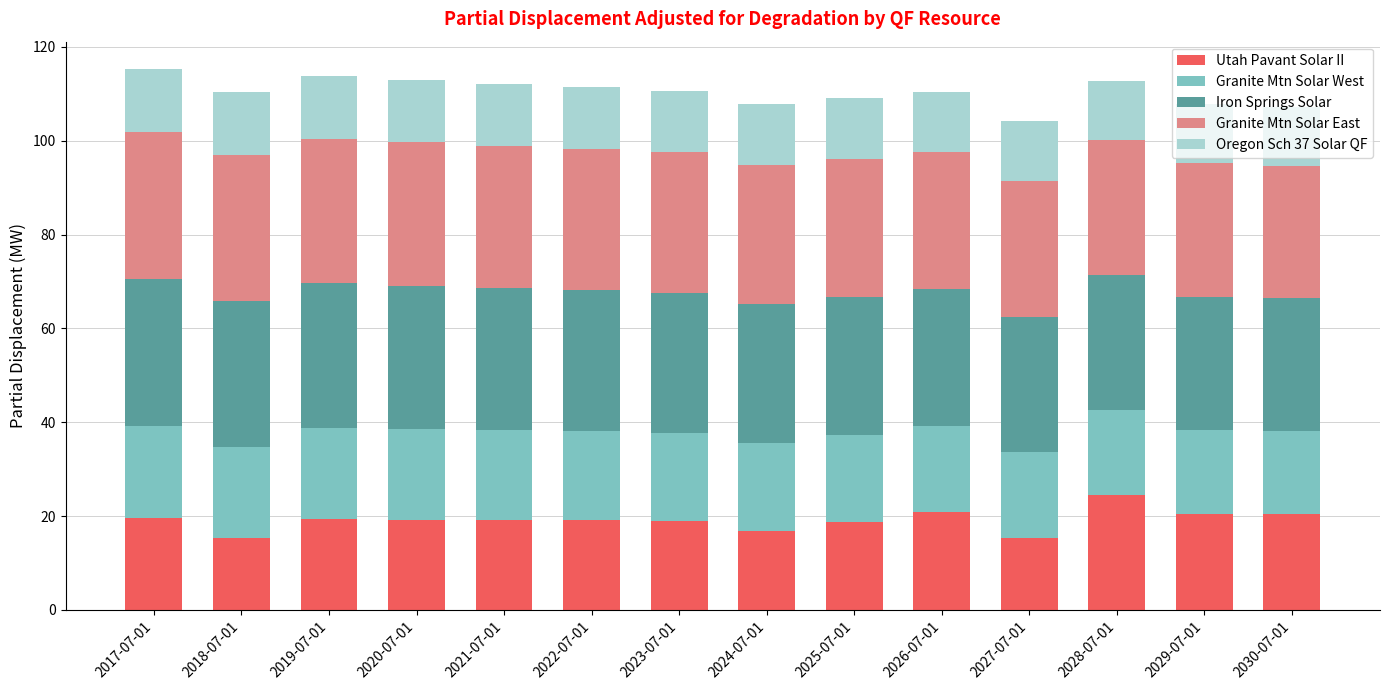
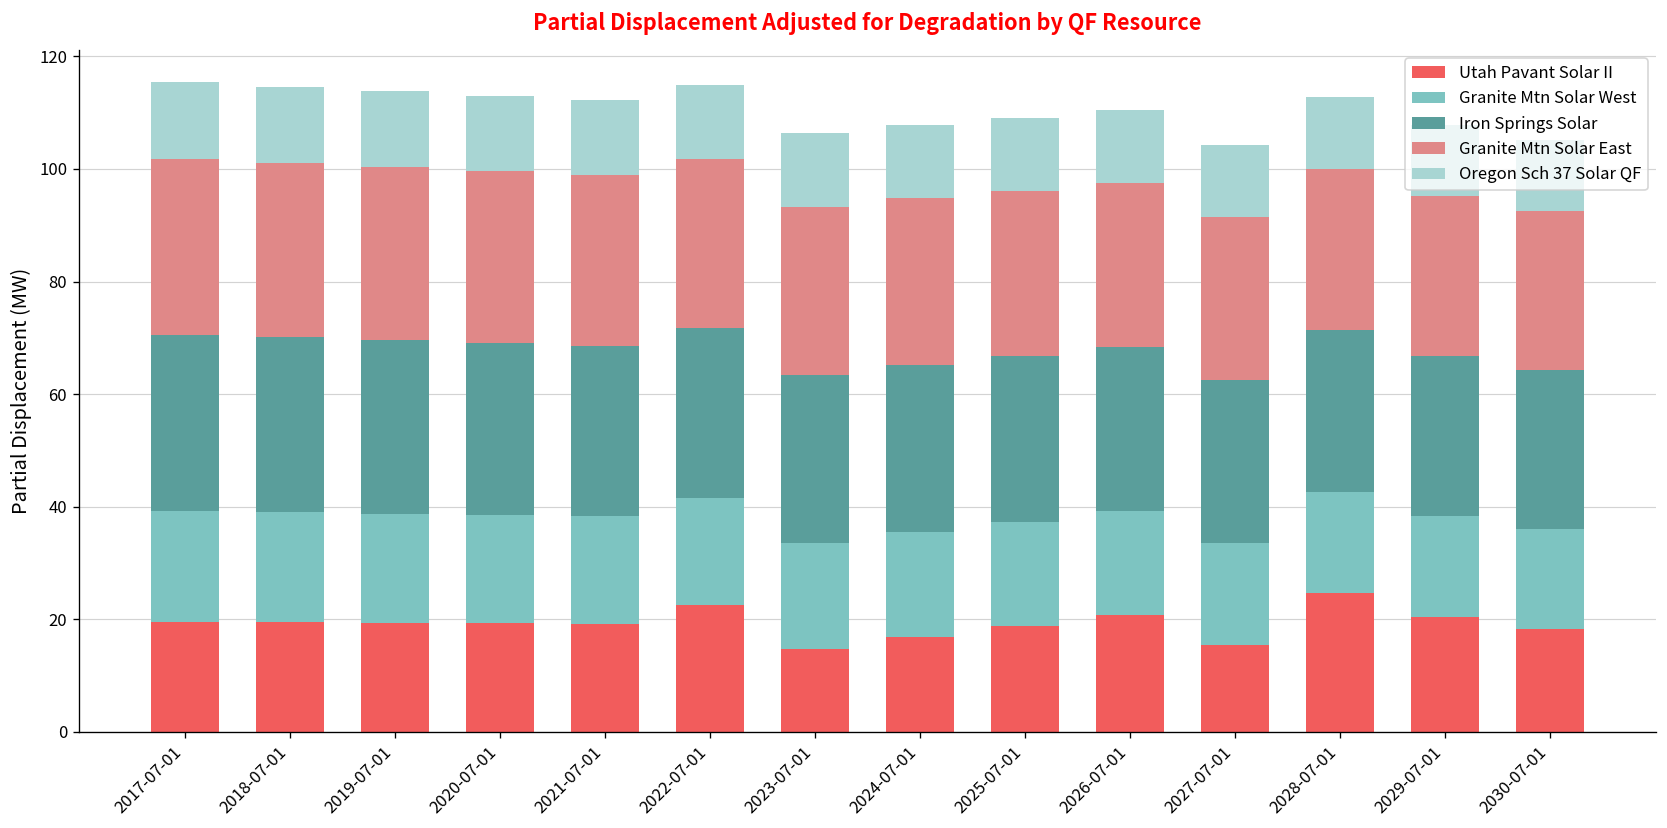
Utah Pavant Solar II, 2018-07-01: 15 -> 19
Utah Pavant Solar II, 2022-07-01: 19 -> 23
Utah Pavant Solar II, 2023-07-01: 19 -> 15
Utah Pavant Solar II, 2030-07-01: 20 -> 18
